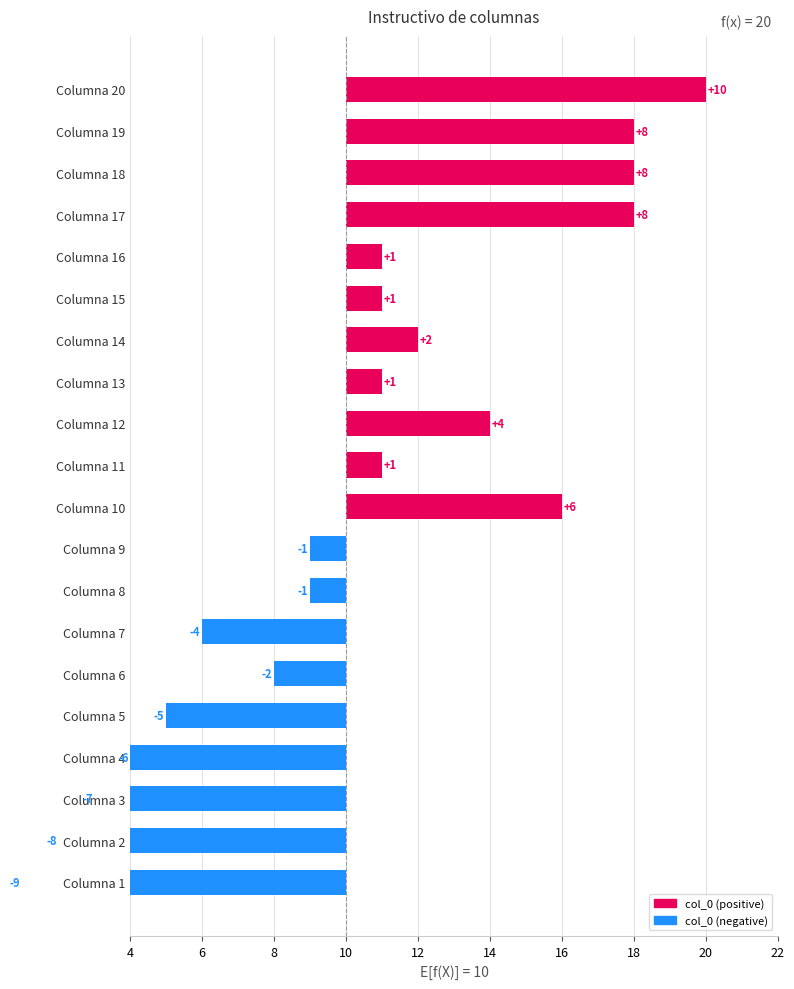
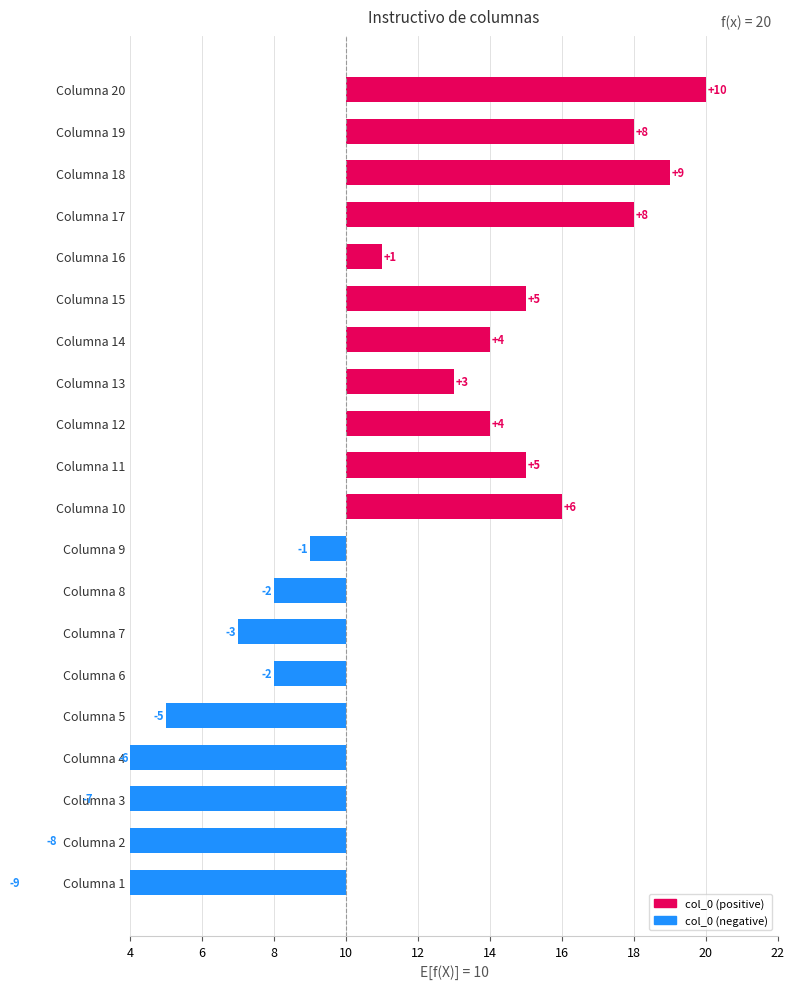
Columna 18: +8 -> +9
Columna 15: +1 -> +5
Columna 14: +2 -> +4
Columna 13: +1 -> +3
Columna 11: +1 -> +5
Columna 8: -1 -> -2
Columna 7: -4 -> -3
